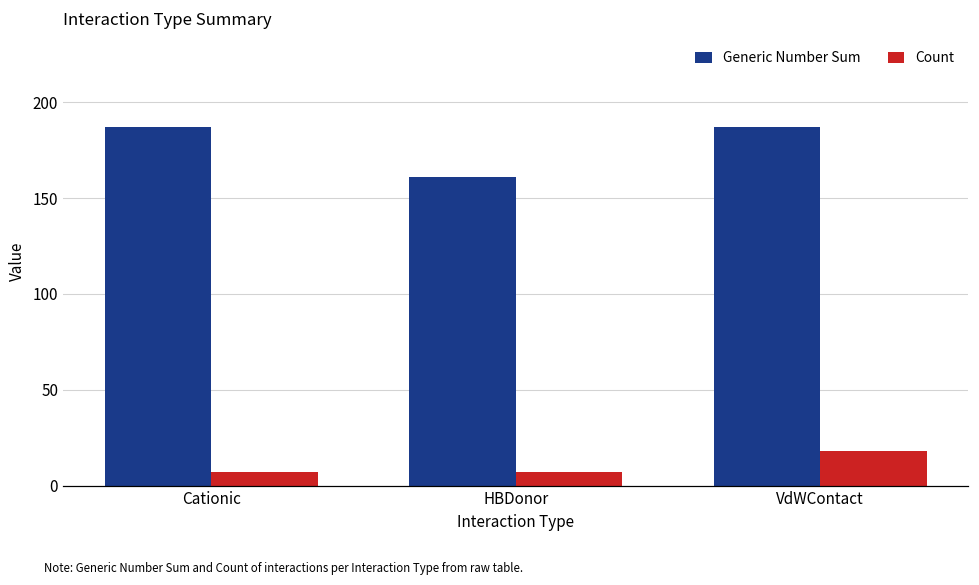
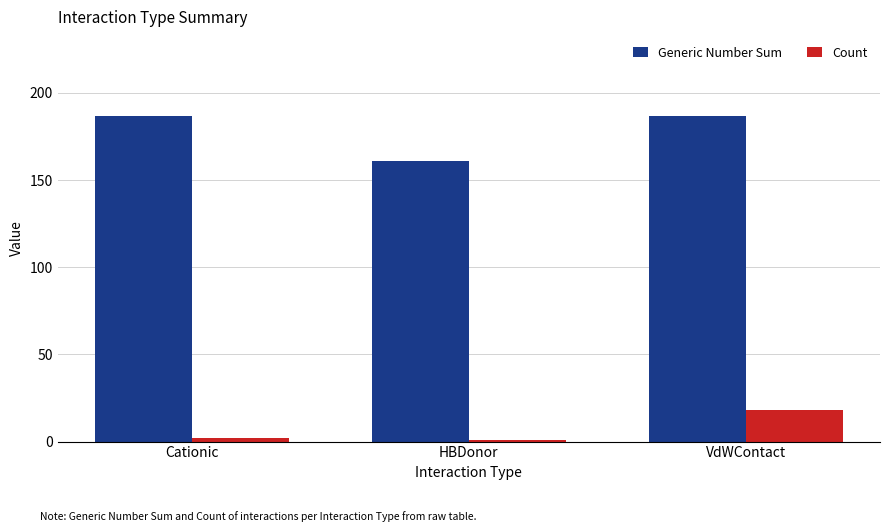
Count, Cationic: 7 -> 2
Count, HBDonor: 7 -> 1
